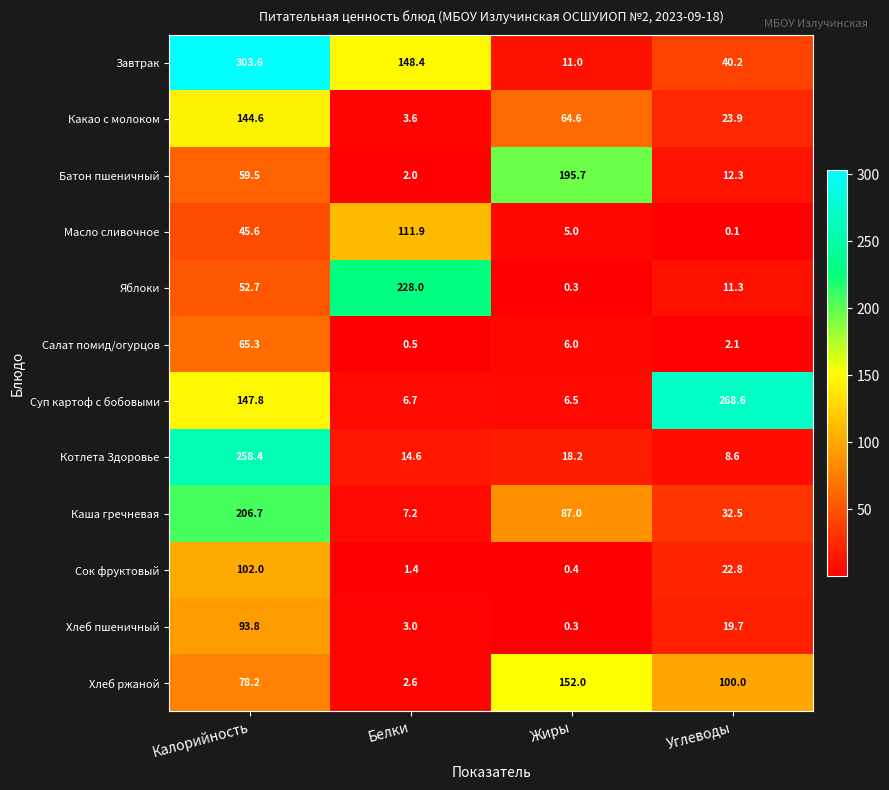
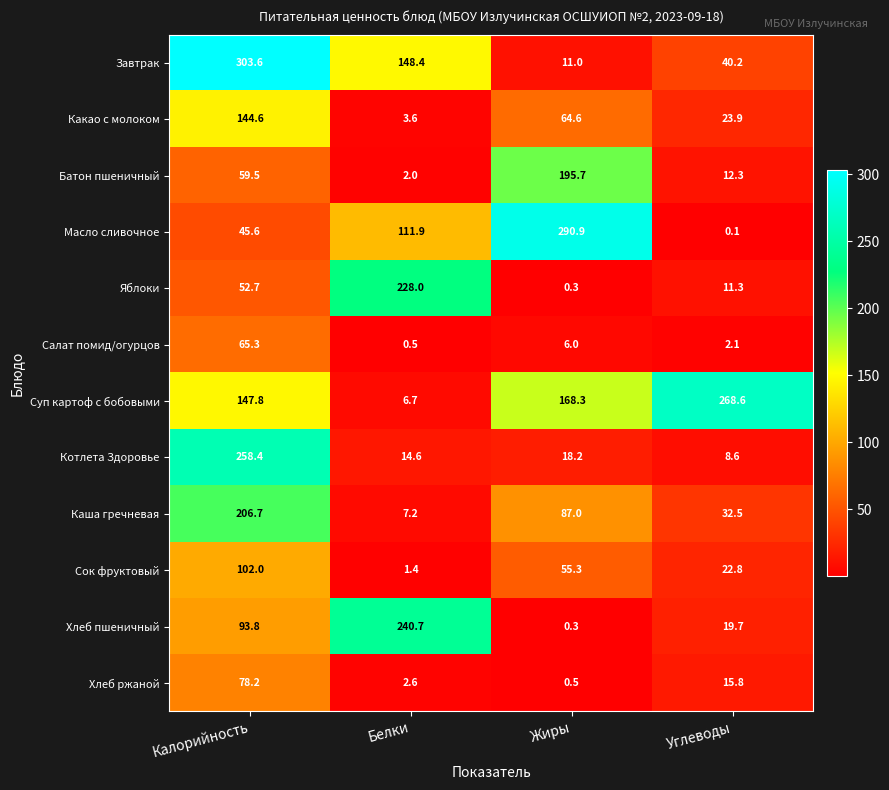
Масло сливочное, Жиры: 5.0 -> 290.9
Суп картоф с бобовыми, Жиры: 6.5 -> 168.3
Сок фруктовый, Жиры: 0.4 -> 55.3
Хлеб пшеничный, Белки: 3.0 -> 240.7
Хлеб ржаной, Жиры: 152.0 -> 0.5
Хлеб ржаной, Углеводы: 100.0 -> 15.8
